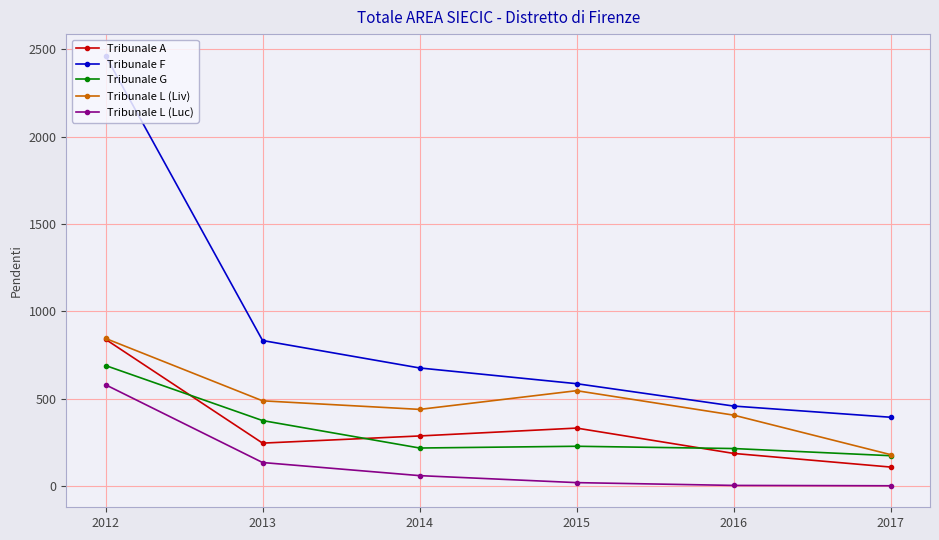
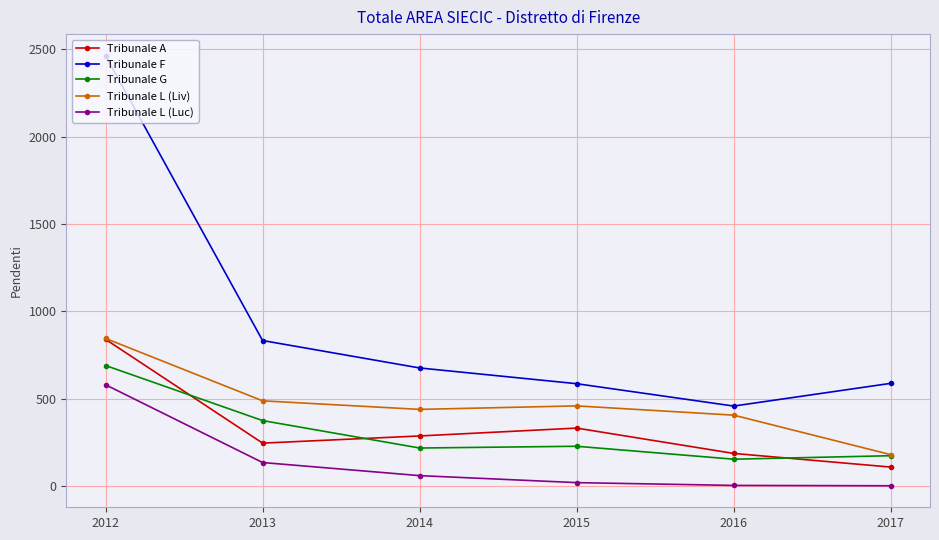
Tribunale L (Liv), 2015: 550 -> 460
Tribunale G, 2016: 220 -> 150
Tribunale F, 2017: 390 -> 590
